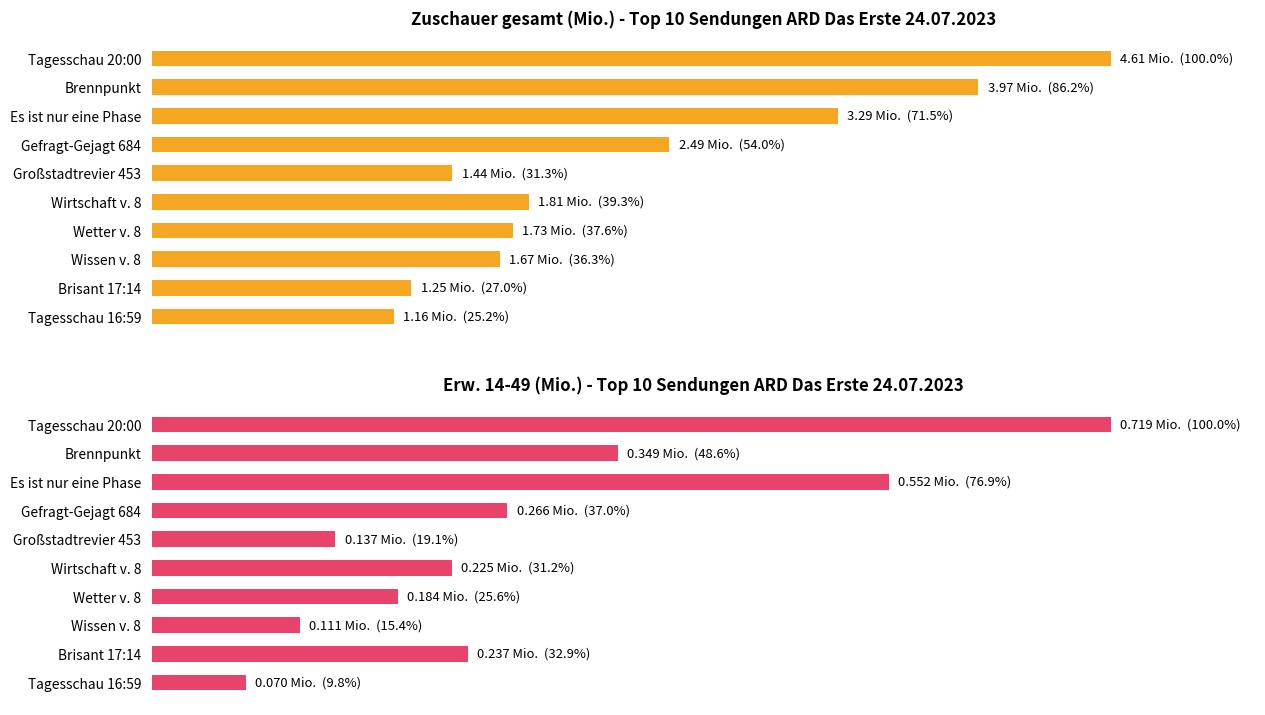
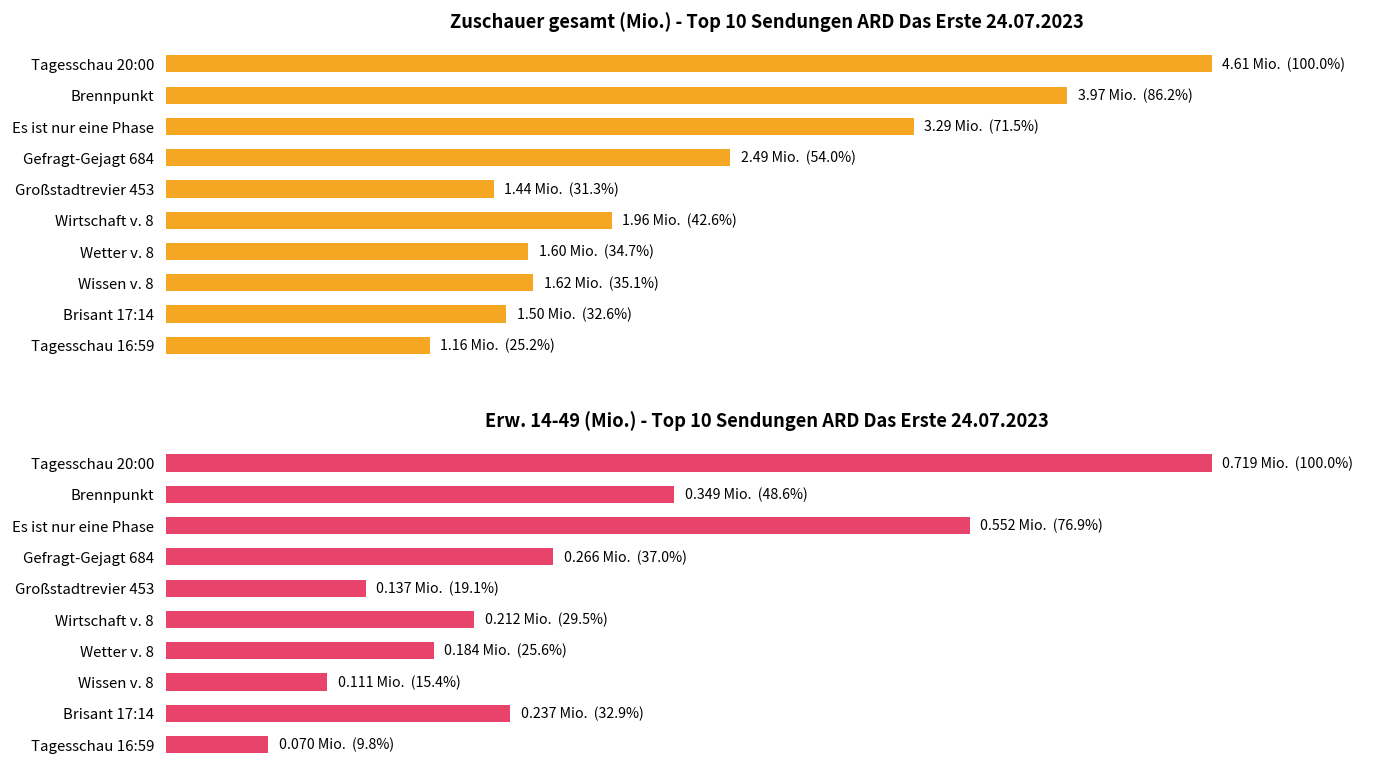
Zuschauer gesamt (Mio.) - Top 10 Sendungen ARD Das Erste 24.07.2023, Wirtschaft v. 8: 1.81 Mio. (39.3%) -> 1.96 Mio. (42.6%)
Zuschauer gesamt (Mio.) - Top 10 Sendungen ARD Das Erste 24.07.2023, Wetter v. 8: 1.73 Mio. (37.6%) -> 1.60 Mio. (34.7%)
Zuschauer gesamt (Mio.) - Top 10 Sendungen ARD Das Erste 24.07.2023, Wissen v. 8: 1.67 Mio. (36.3%) -> 1.62 Mio. (35.1%)
Zuschauer gesamt (Mio.) - Top 10 Sendungen ARD Das Erste 24.07.2023, Brisant 17:14: 1.25 Mio. (27.0%) -> 1.50 Mio. (32.6%)
Erw. 14-49 (Mio.) - Top 10 Sendungen ARD Das Erste 24.07.2023, Wirtschaft v. 8: 0.225 Mio. (31.2%) -> 0.212 Mio. (29.5%)
